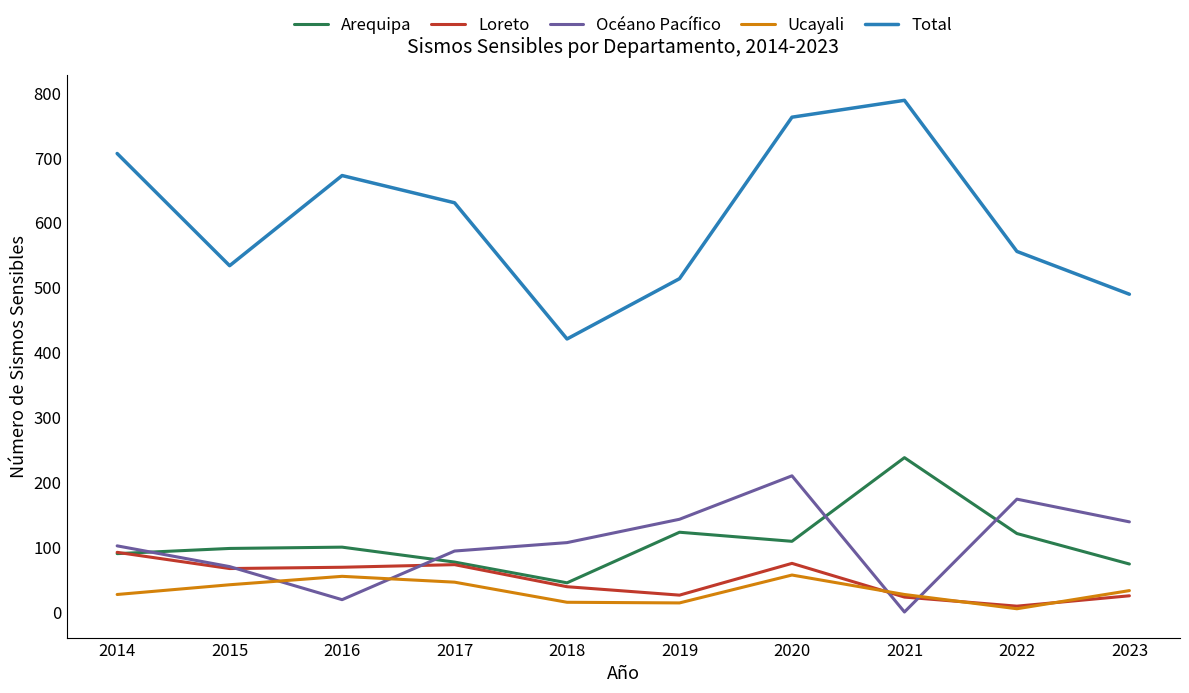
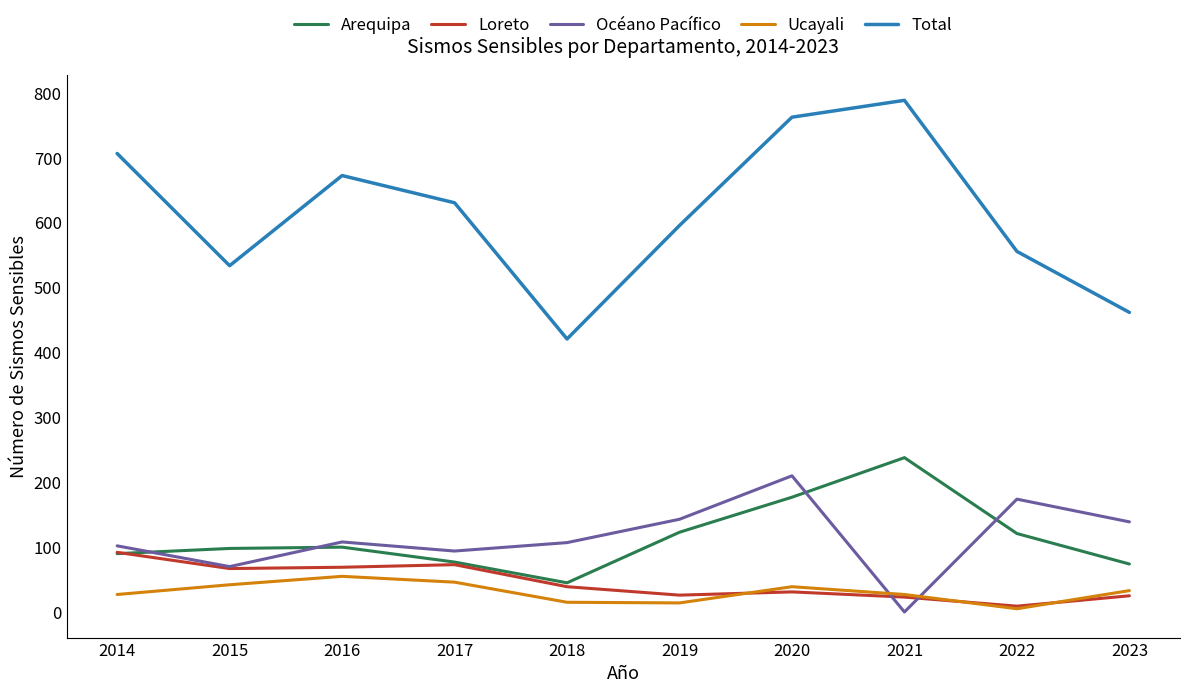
Océano Pacífico, 2016: 20 -> 110
Total, 2019: 510 -> 600
Arequipa, 2020: 110 -> 180
Loreto, 2020: 80 -> 30
Ucayali, 2020: 60 -> 40
Total, 2023: 490 -> 460
